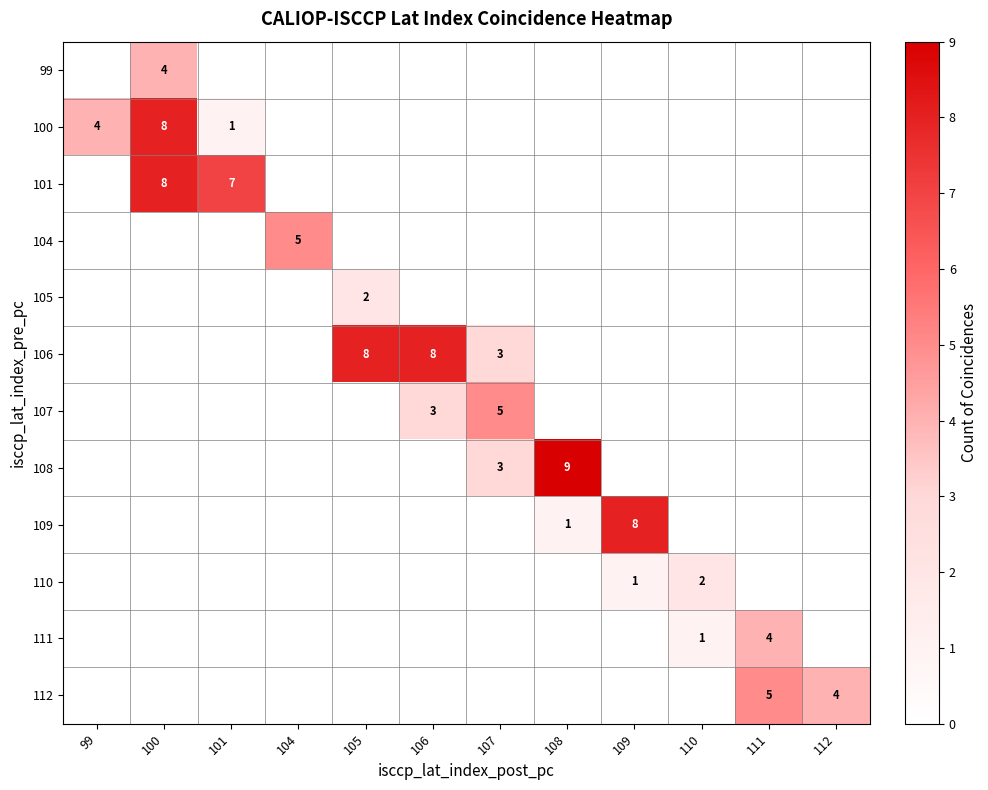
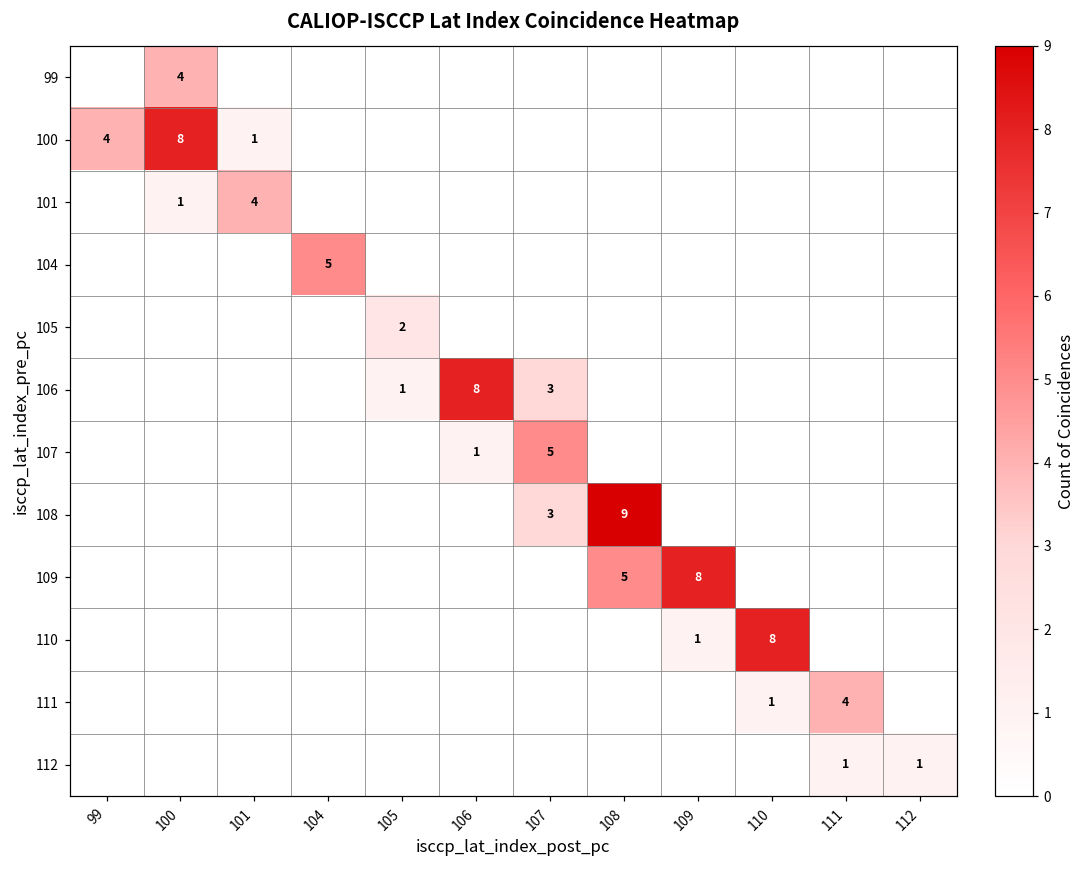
101, 100: 8 -> 1
101, 101: 7 -> 4
106, 105: 8 -> 1
107, 106: 3 -> 1
109, 108: 1 -> 5
110, 110: 2 -> 8
112, 111: 5 -> 1
112, 112: 4 -> 1
